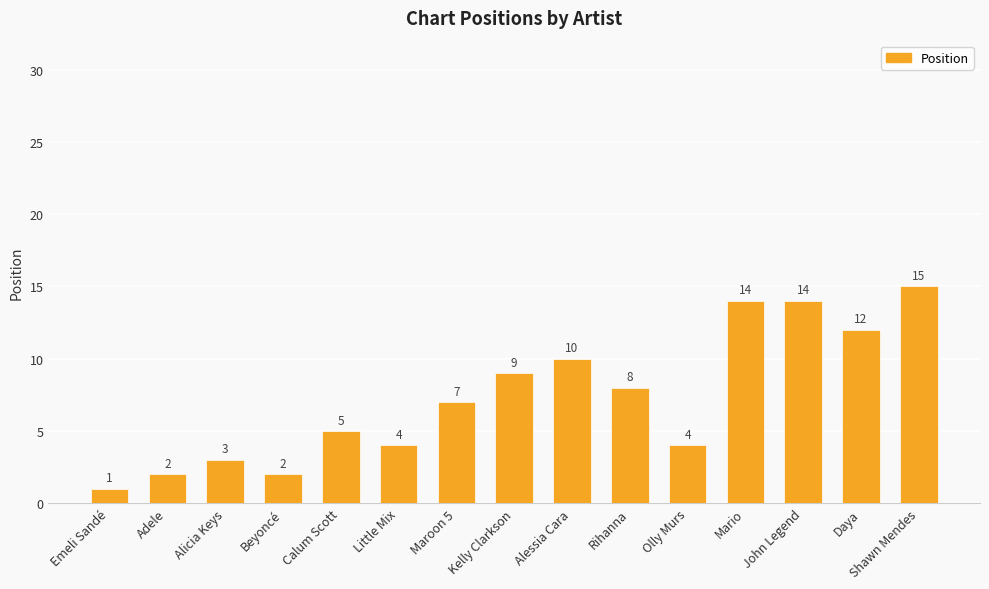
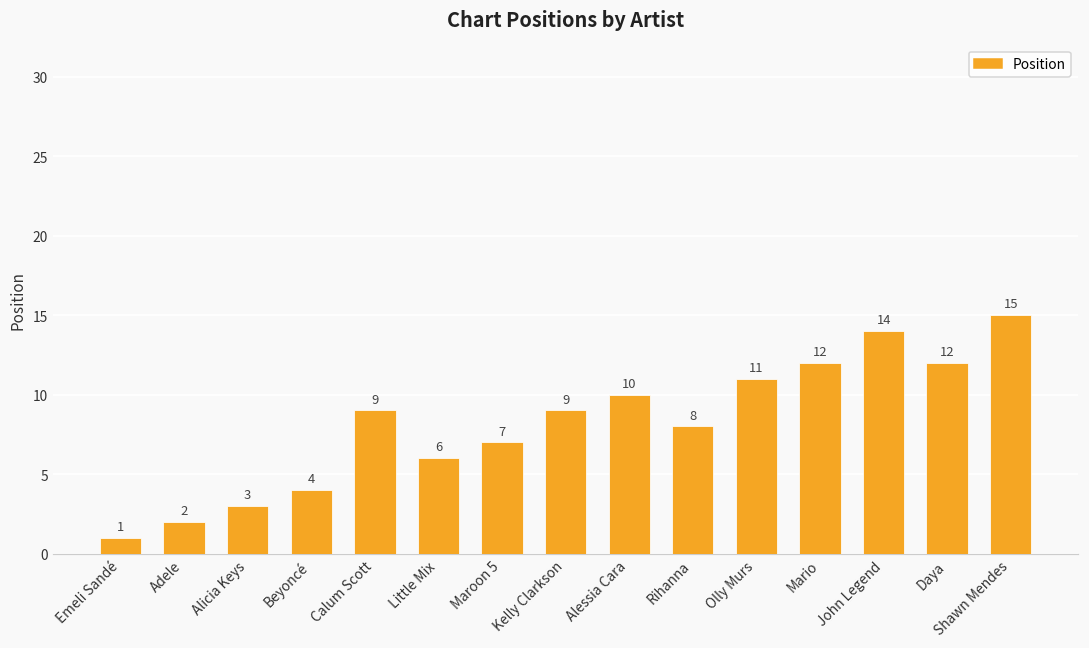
Beyoncé: 2 -> 4
Calum Scott: 5 -> 9
Little Mix: 4 -> 6
Olly Murs: 4 -> 11
Mario: 14 -> 12
